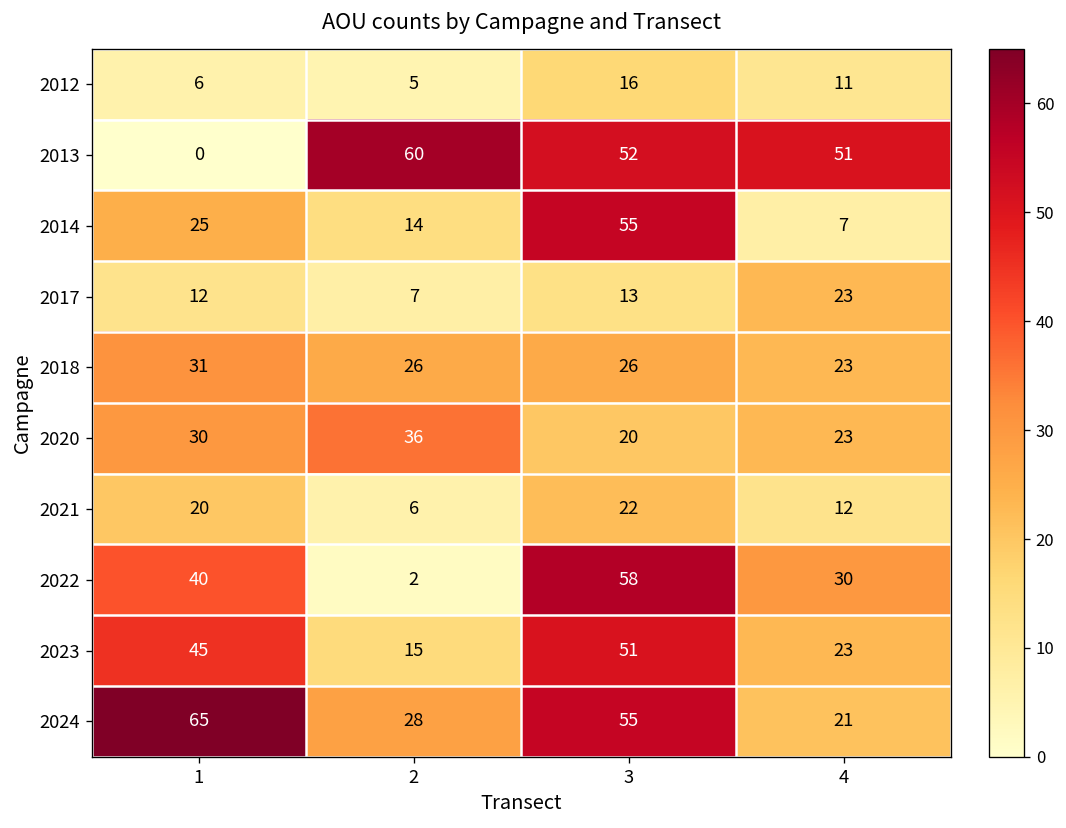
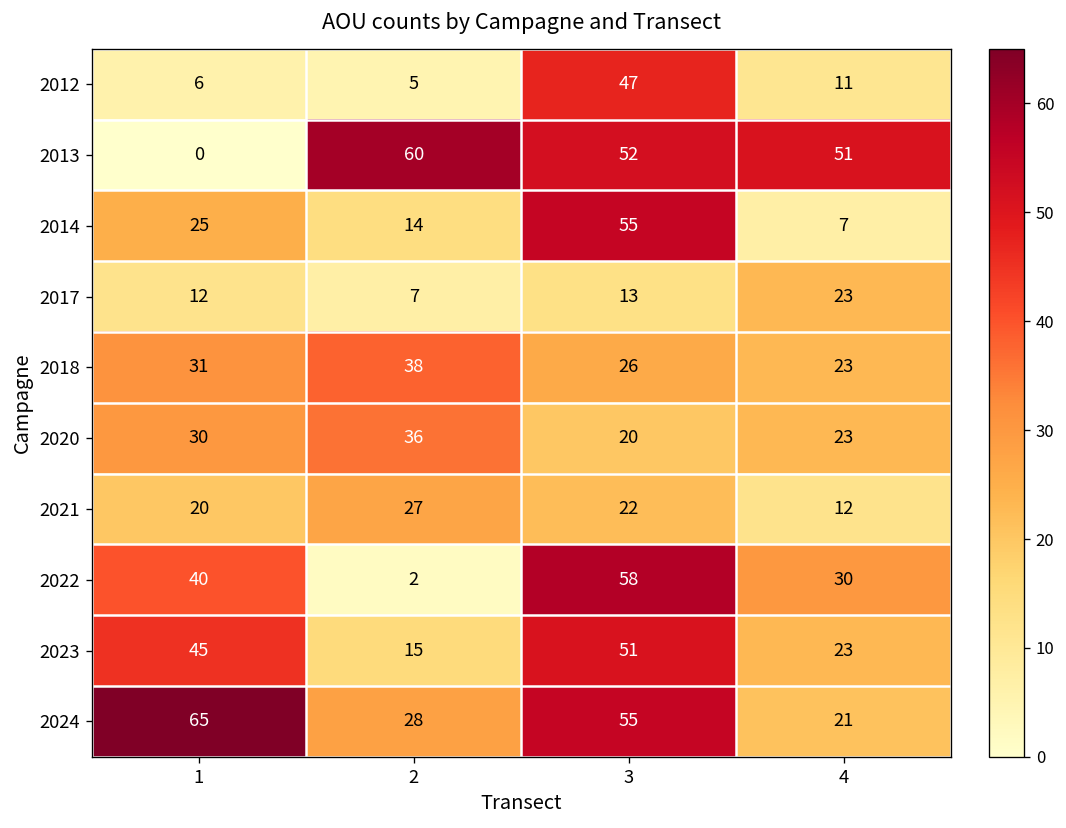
2012, 3: 16 -> 47
2018, 2: 26 -> 38
2021, 2: 6 -> 27
